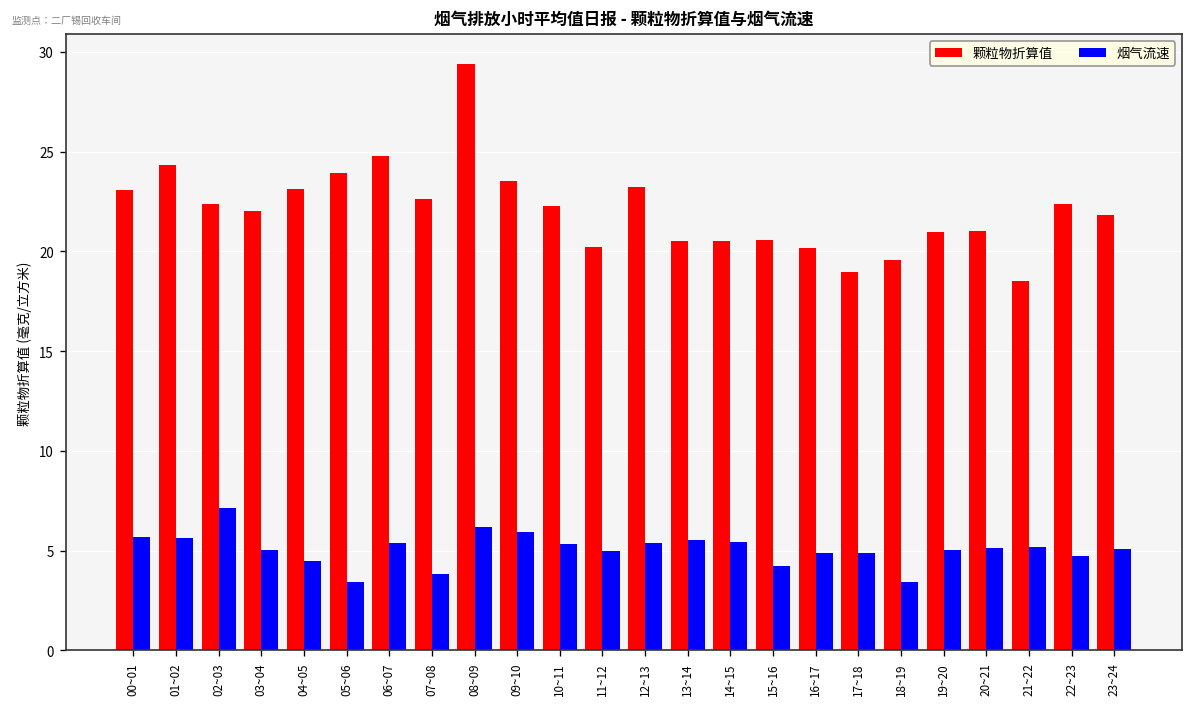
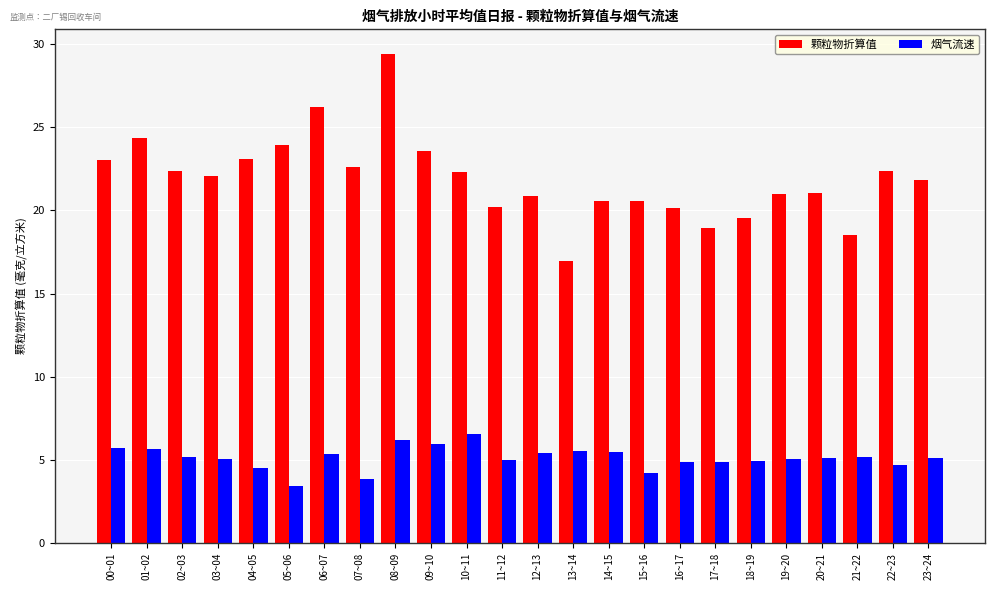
烟气流速, 02~03: 7.2 -> 5.2
颗粒物折算值, 06~07: 24.8 -> 26.2
烟气流速, 10~11: 5.3 -> 6.5
颗粒物折算值, 12~13: 23.3 -> 20.9
颗粒物折算值, 13~14: 20.5 -> 17.0
烟气流速, 18~19: 3.4 -> 5.0
